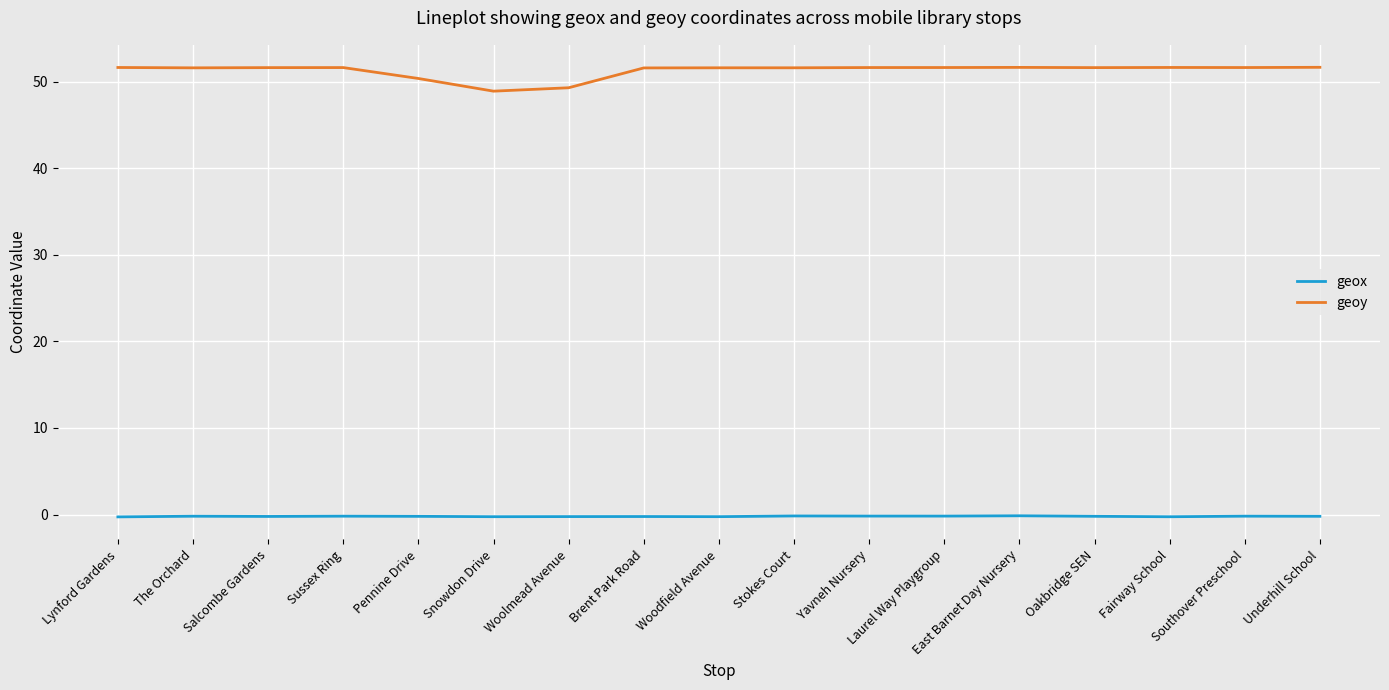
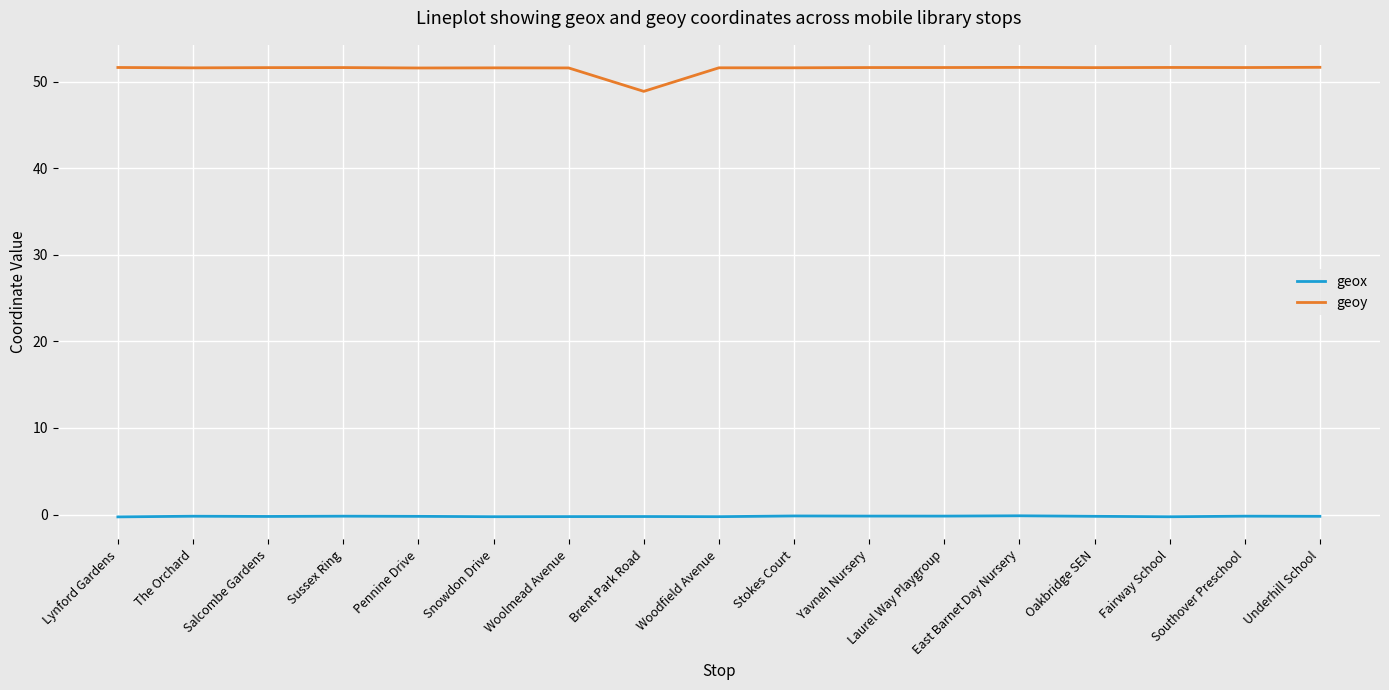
geoy, Pennine Drive: 50 -> 52
geoy, Snowdon Drive: 49 -> 52
geoy, Woolmead Avenue: 49 -> 52
geoy, Brent Park Road: 52 -> 49
